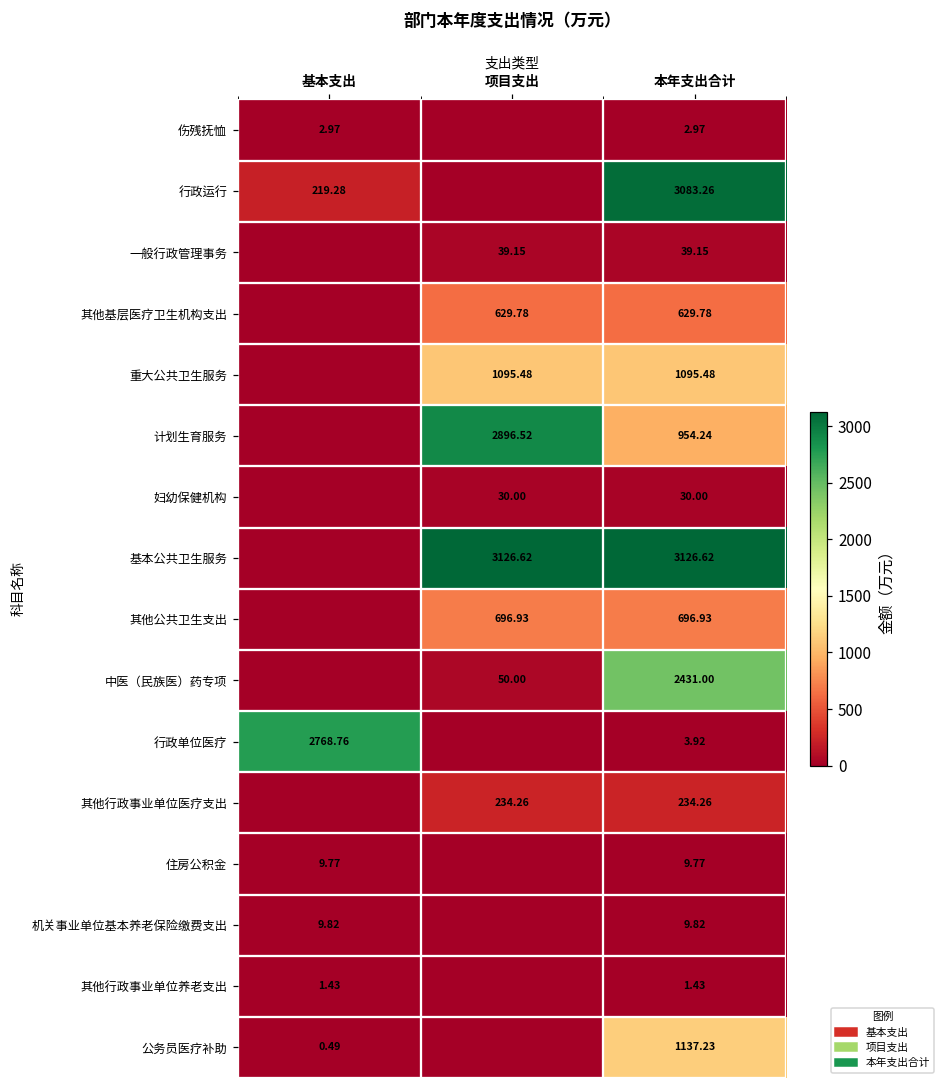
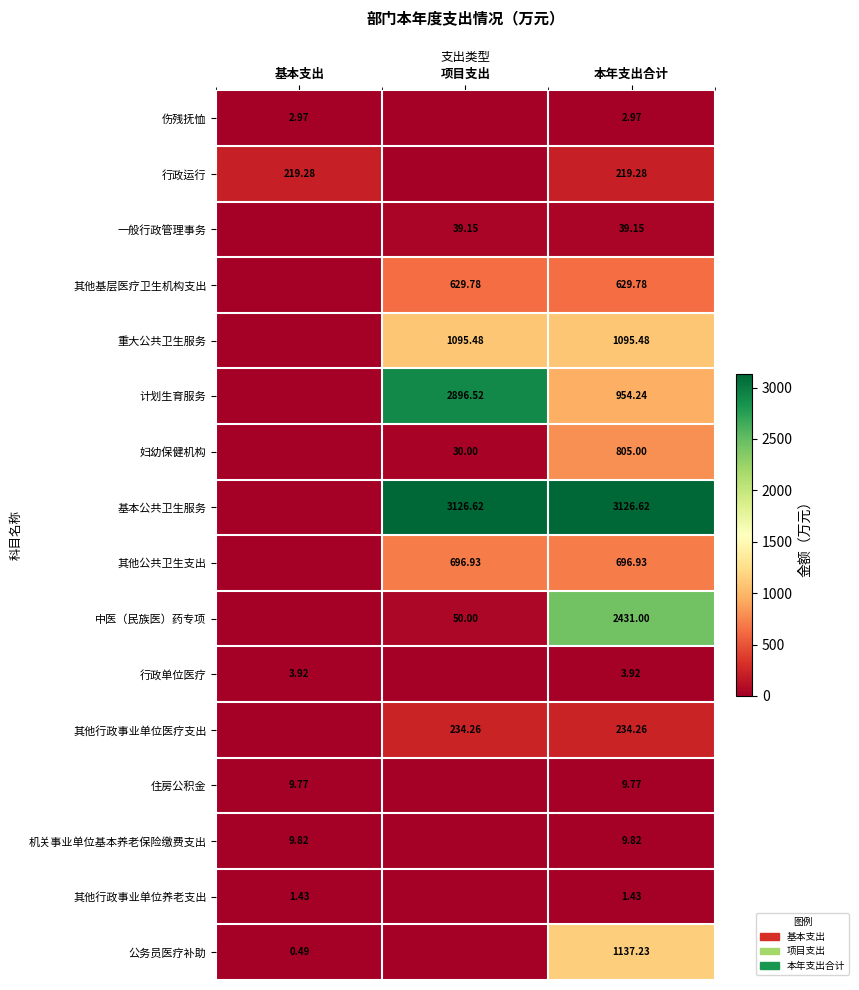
行政运行, 本年支出合计: 3083.26 -> 219.28
妇幼保健机构, 本年支出合计: 30.00 -> 805.00
行政单位医疗, 基本支出: 2768.76 -> 3.92
